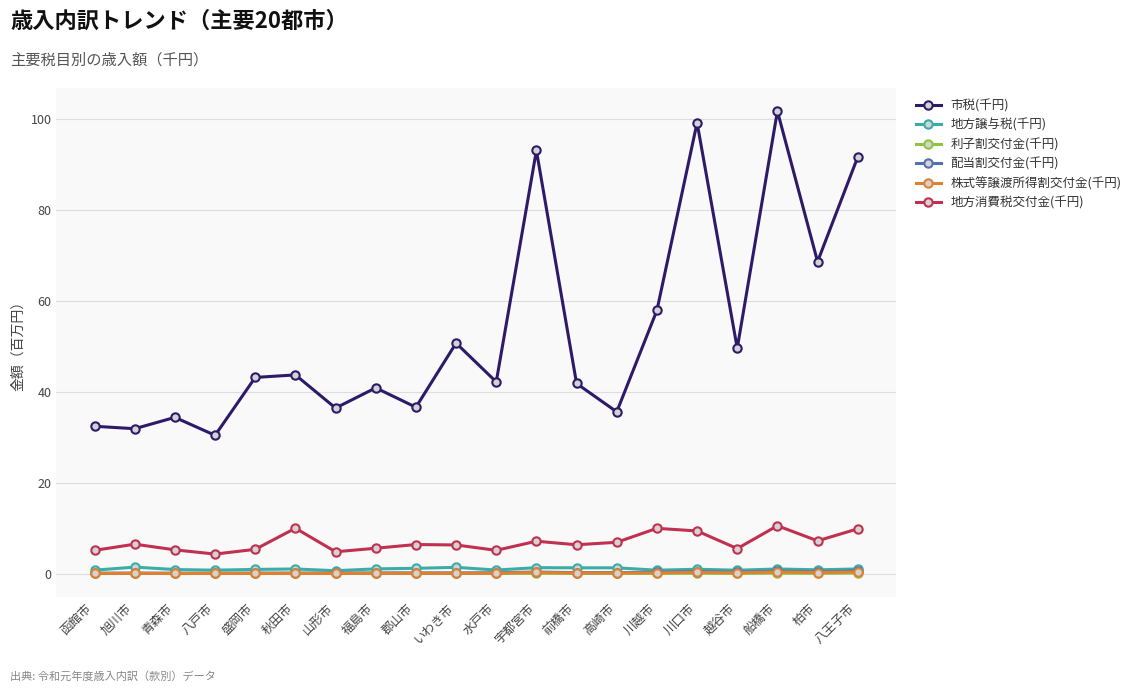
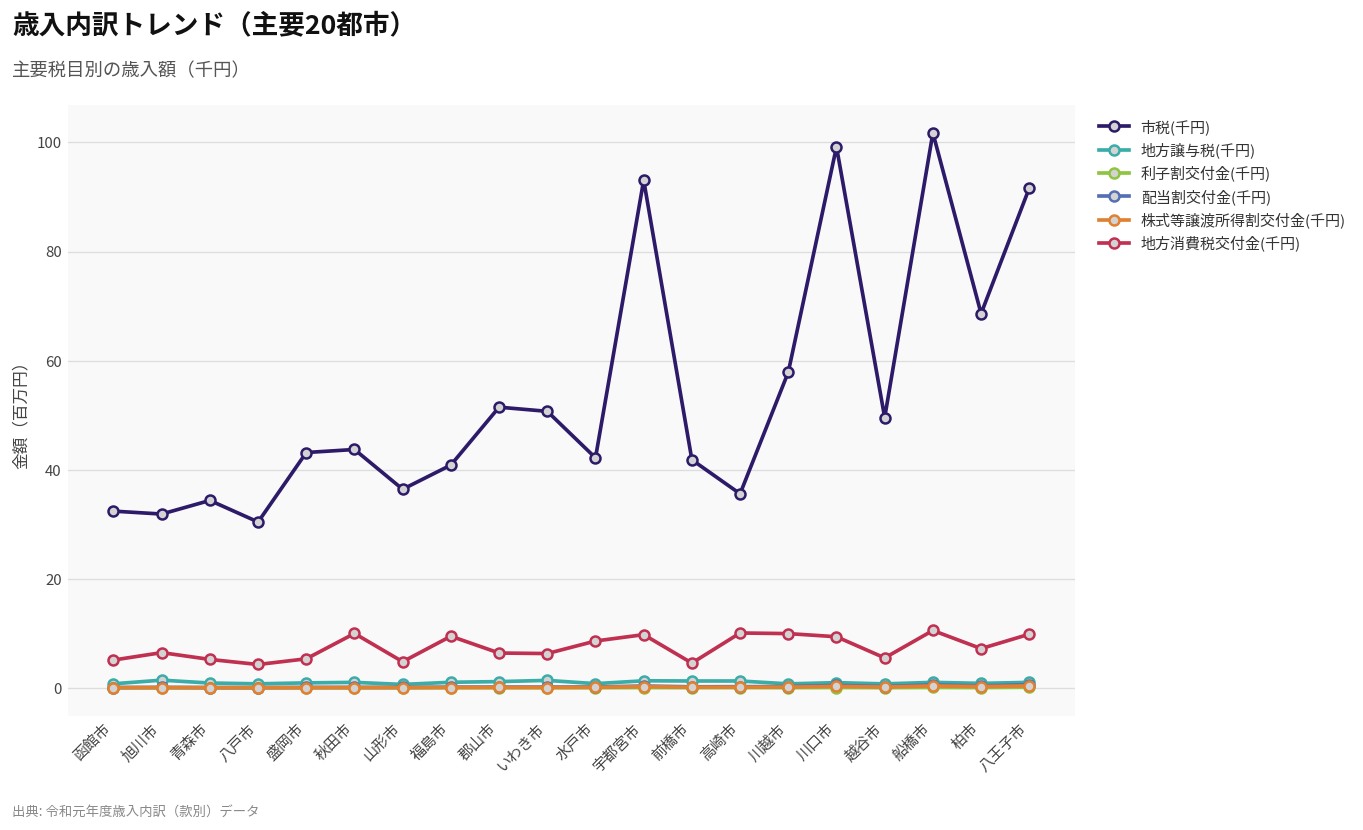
地方消費税交付金(千円), 福島市: 6 -> 9
市税(千円), 郡山市: 37 -> 51
地方消費税交付金(千円), 水戸市: 5 -> 9
地方消費税交付金(千円), 宇都宮市: 7 -> 10
地方消費税交付金(千円), 前橋市: 6 -> 5
地方消費税交付金(千円), 高崎市: 7 -> 10
